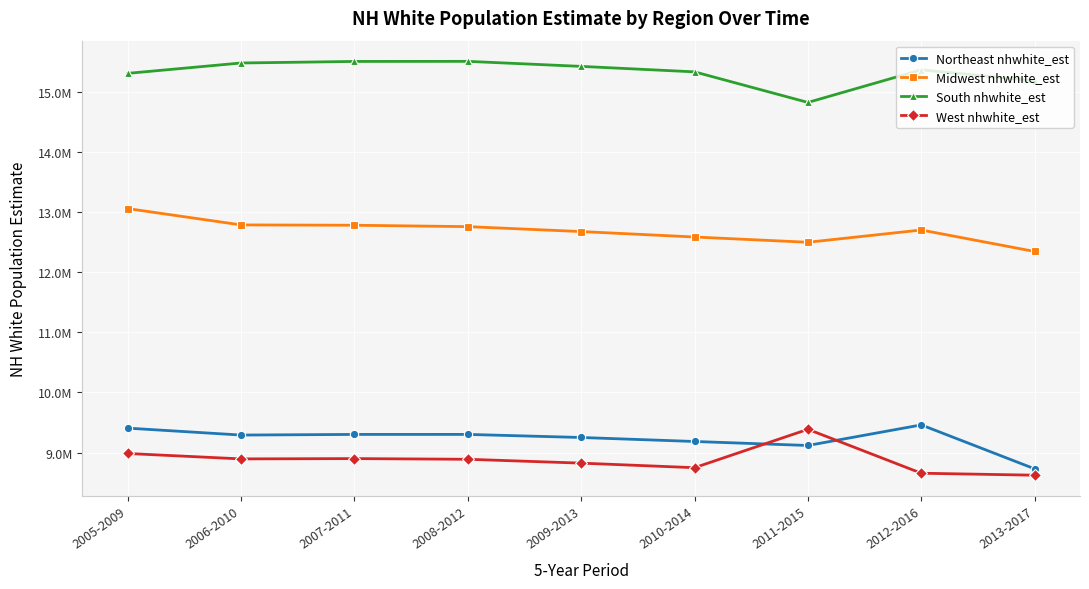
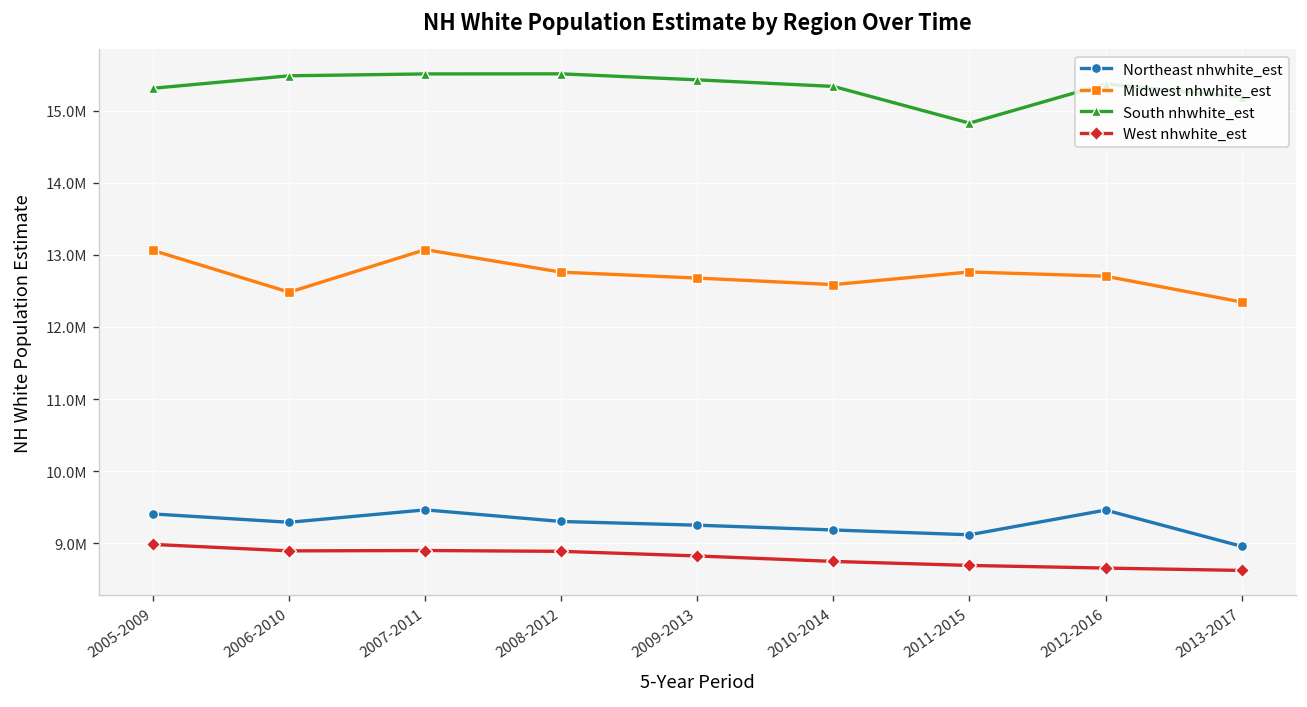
Midwest nhwhite_est, 2006-2010: 12800000 -> 12500000
Northeast nhwhite_est, 2007-2011: 9300000 -> 9500000
Midwest nhwhite_est, 2007-2011: 12800000 -> 13100000
Midwest nhwhite_est, 2011-2015: 12500000 -> 12800000
West nhwhite_est, 2011-2015: 9400000 -> 8700000
Northeast nhwhite_est, 2013-2017: 8700000 -> 9000000
